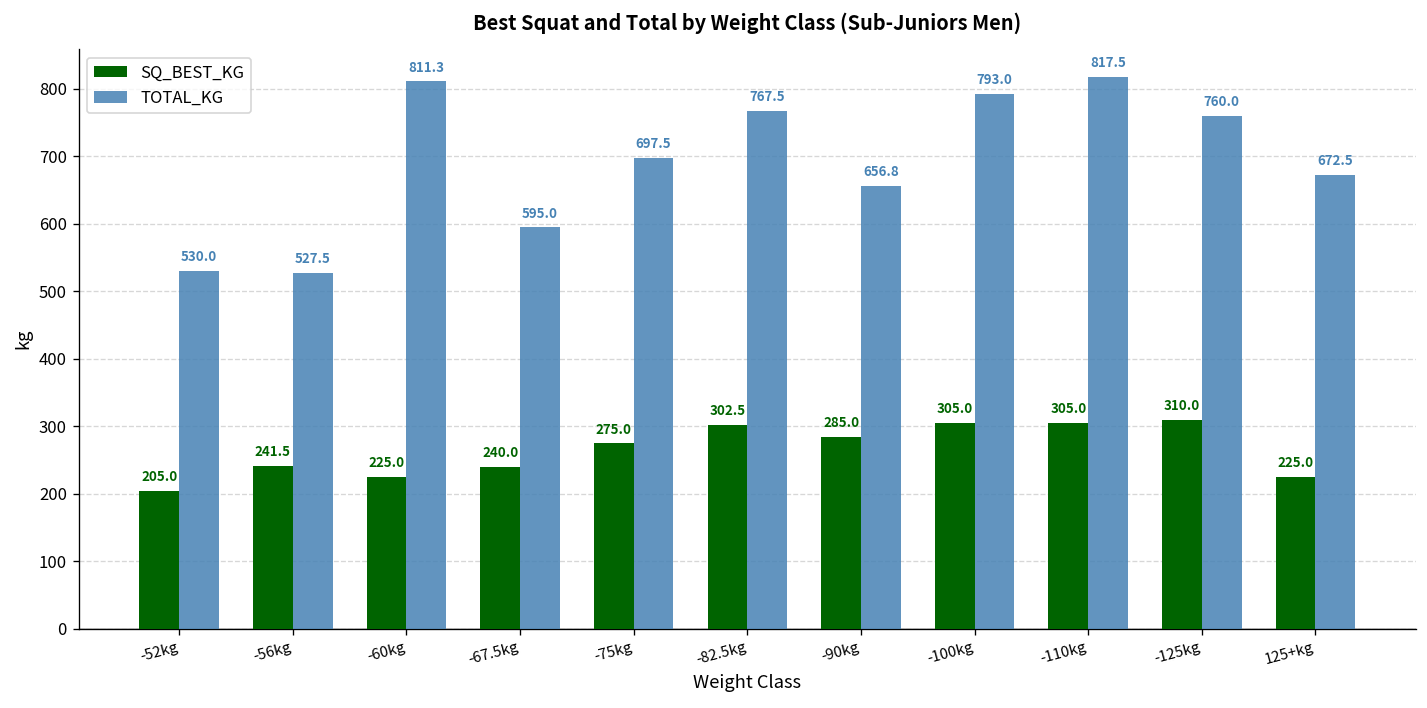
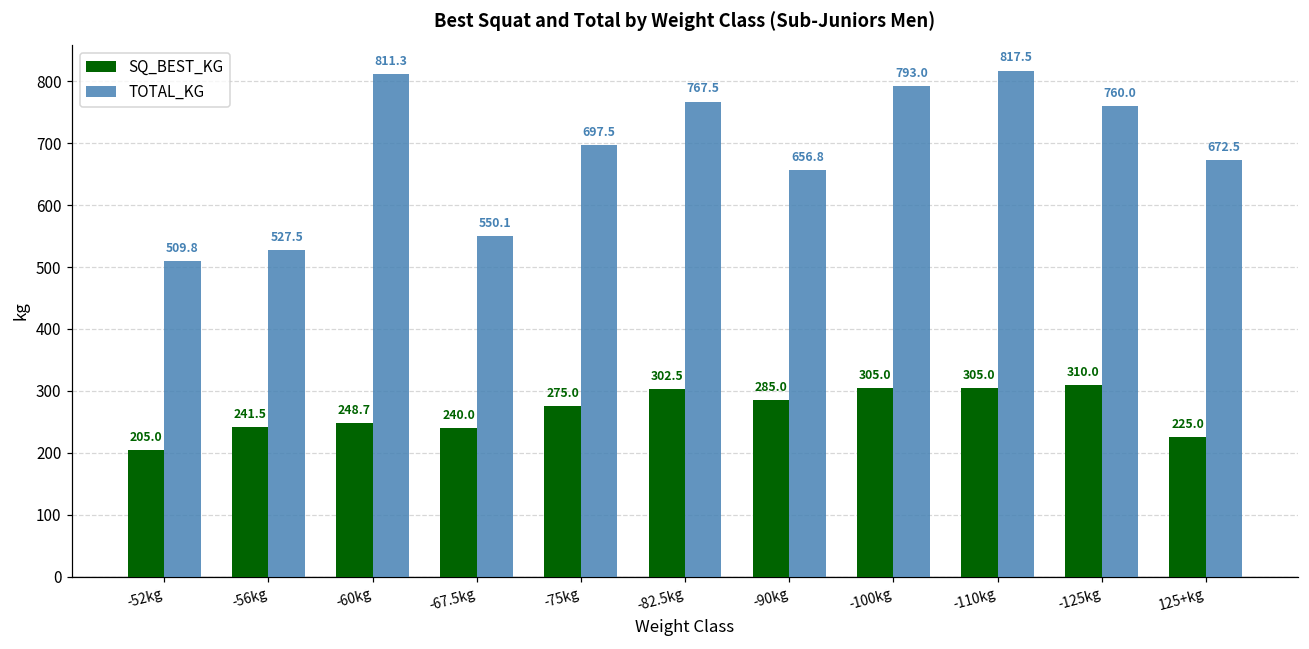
TOTAL_KG, -52kg: 530.0 -> 509.8
SQ_BEST_KG, -60kg: 225.0 -> 248.7
TOTAL_KG, -67.5kg: 595.0 -> 550.1
